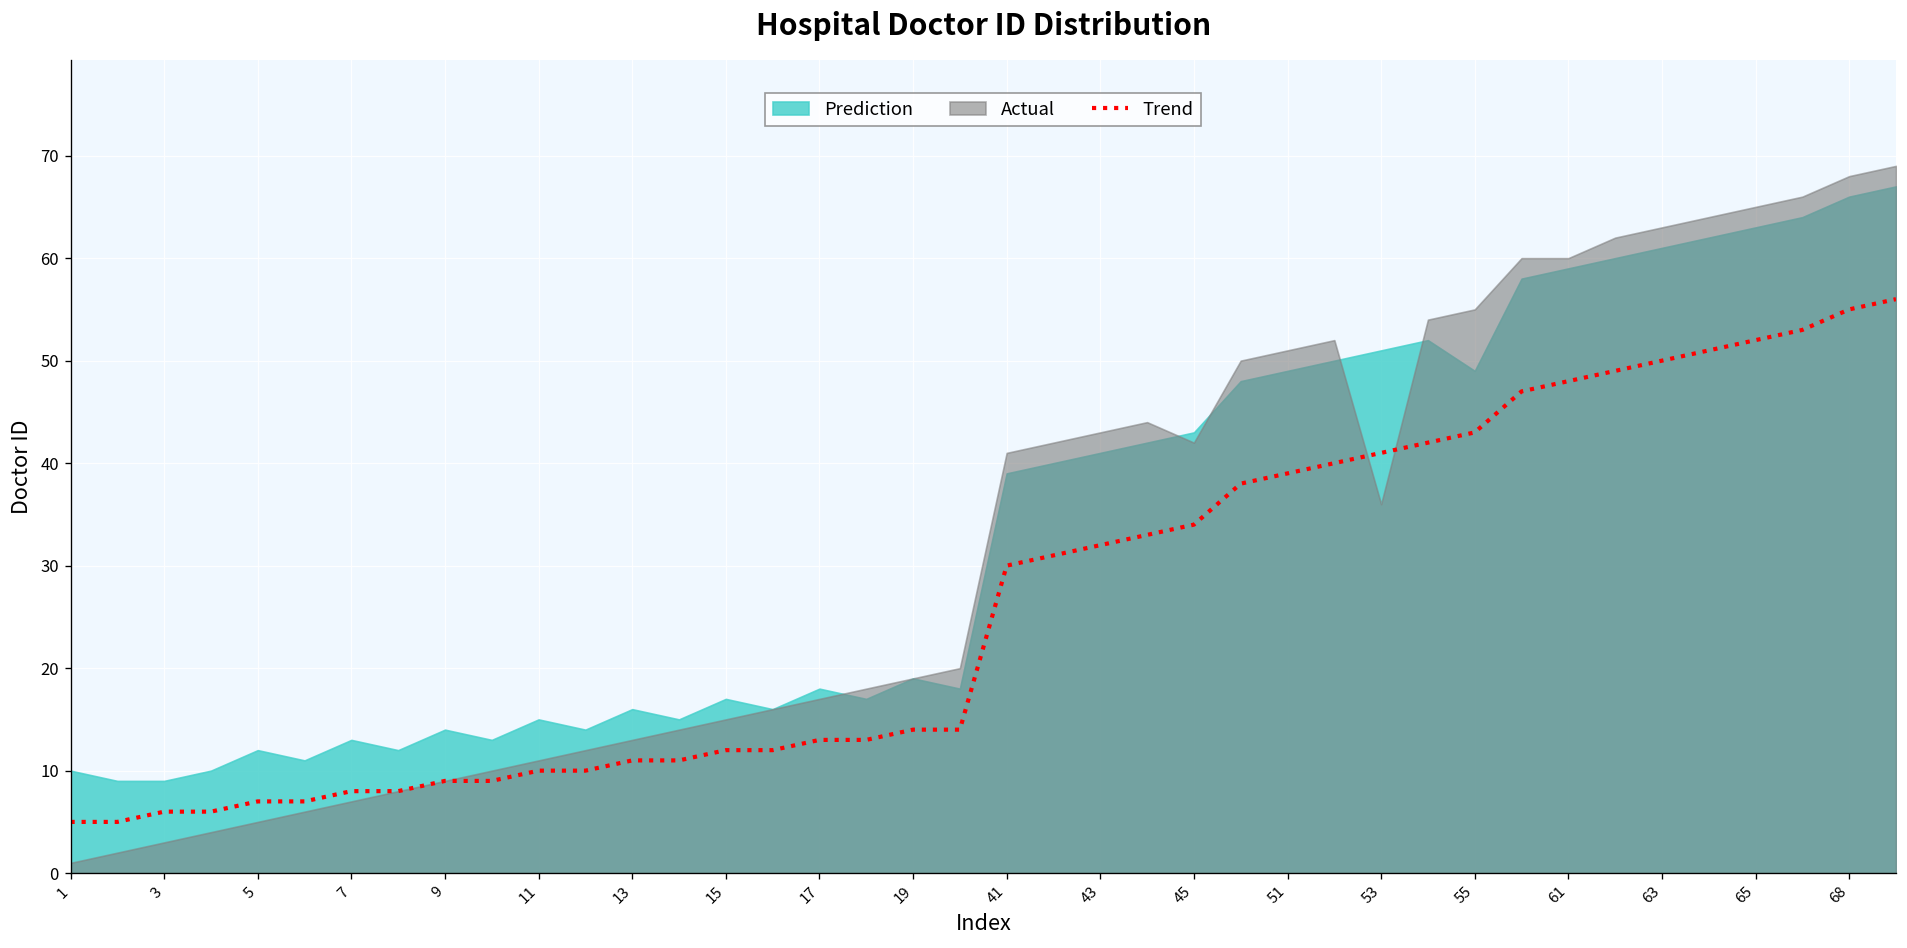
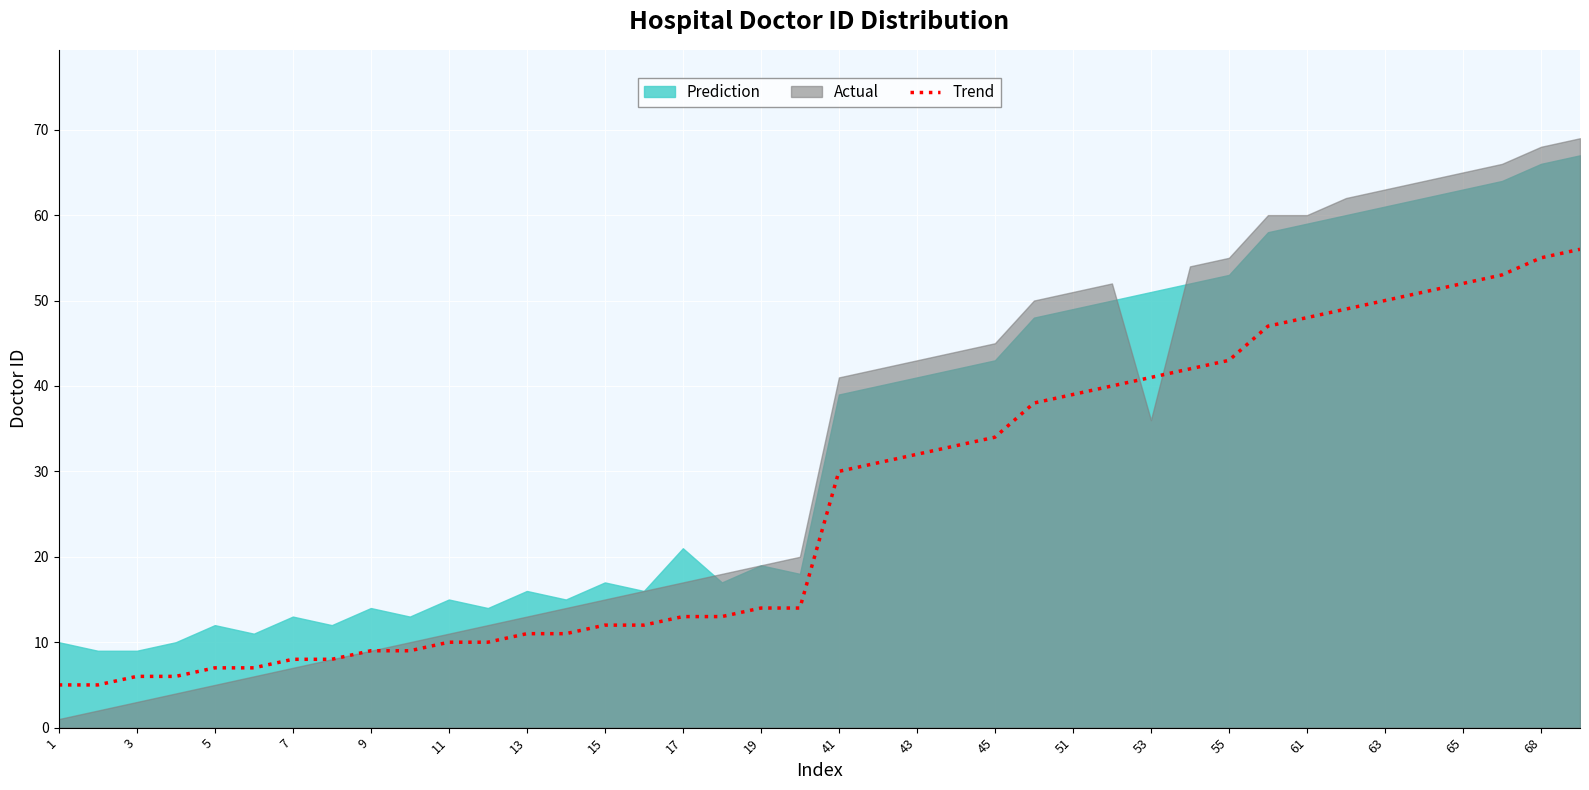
Prediction, 17: 18 -> 21
Actual, 45: 42 -> 45
Prediction, 55: 49 -> 53
